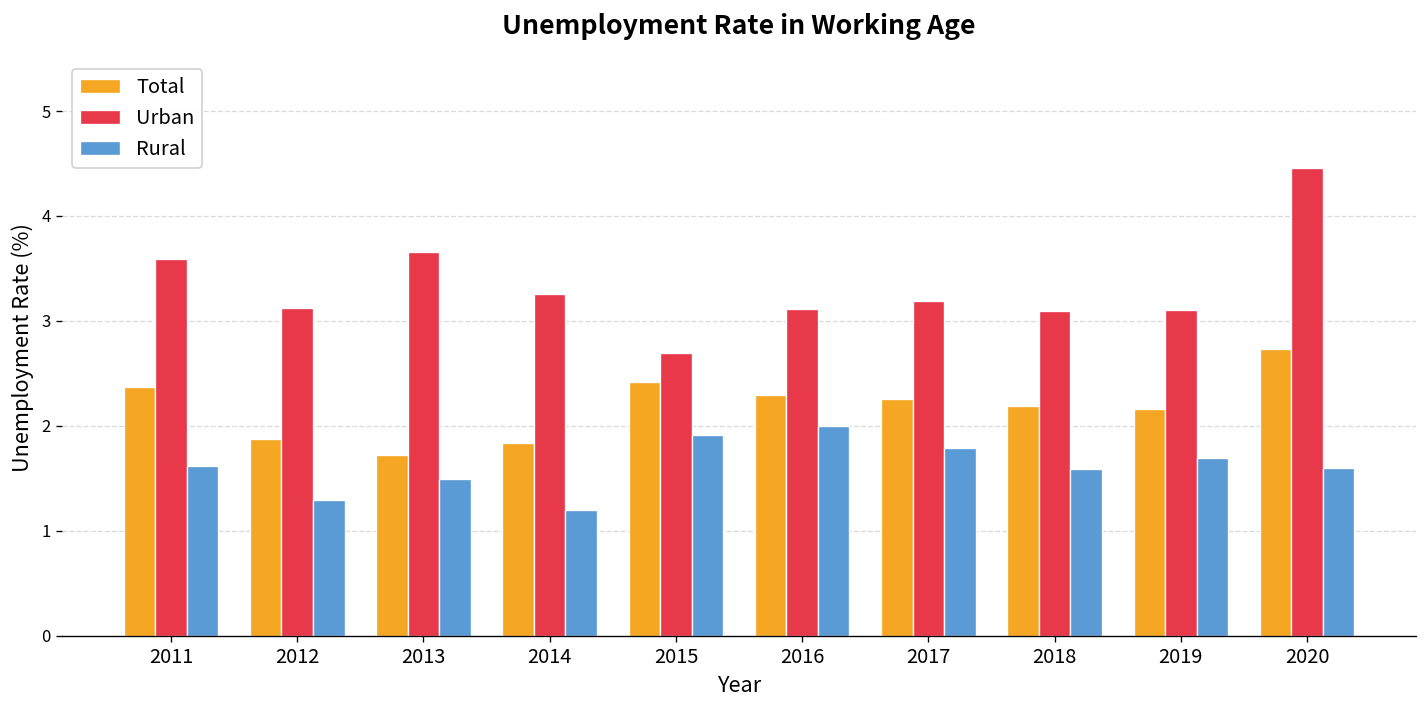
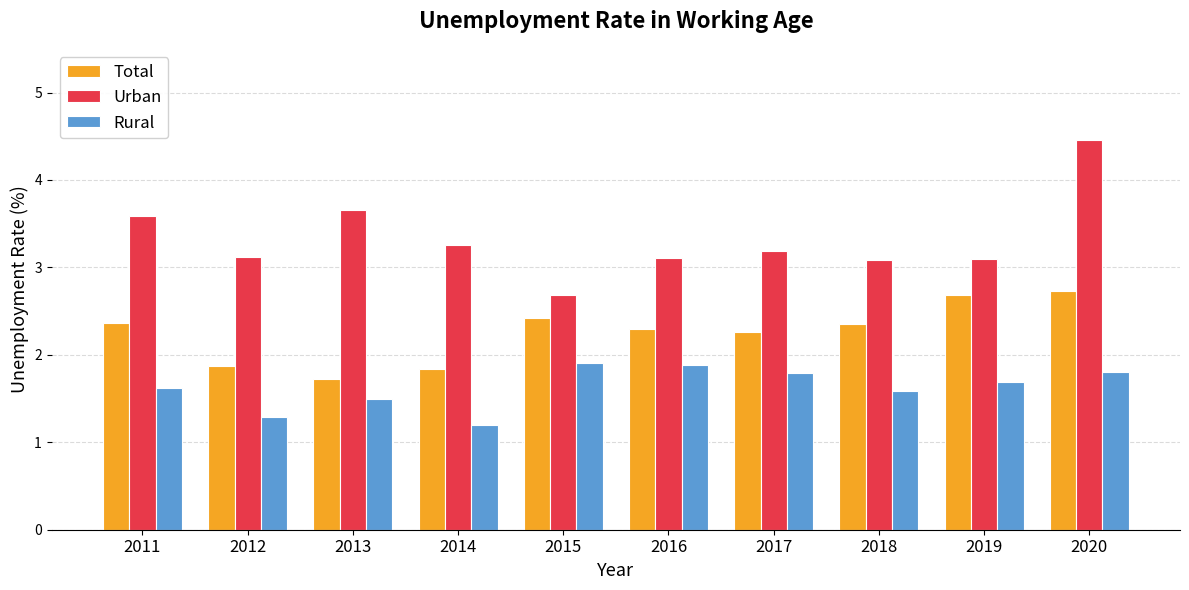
Rural, 2016: 2.0 -> 1.9
Total, 2018: 2.2 -> 2.4
Total, 2019: 2.2 -> 2.7
Rural, 2020: 1.6 -> 1.8
